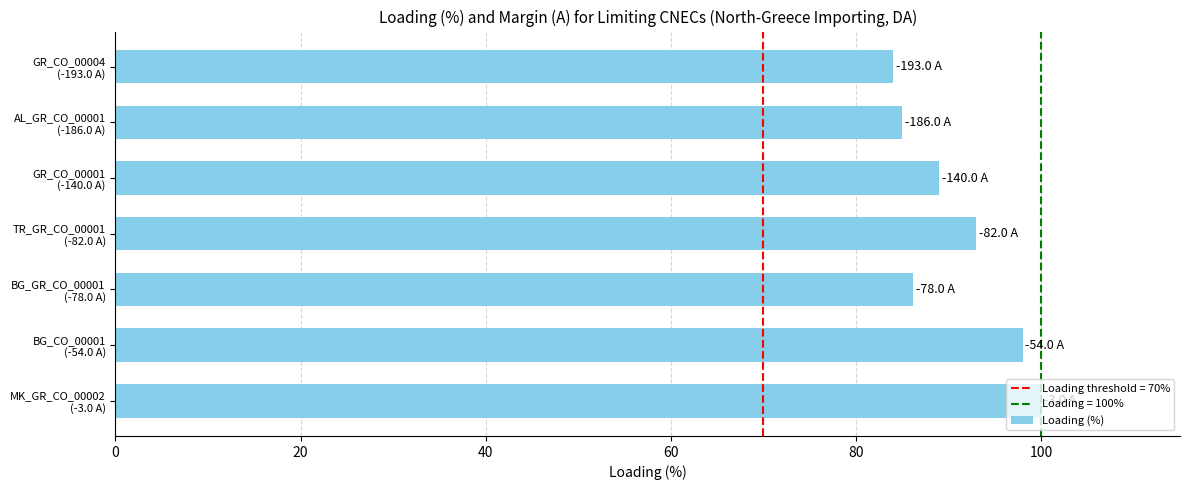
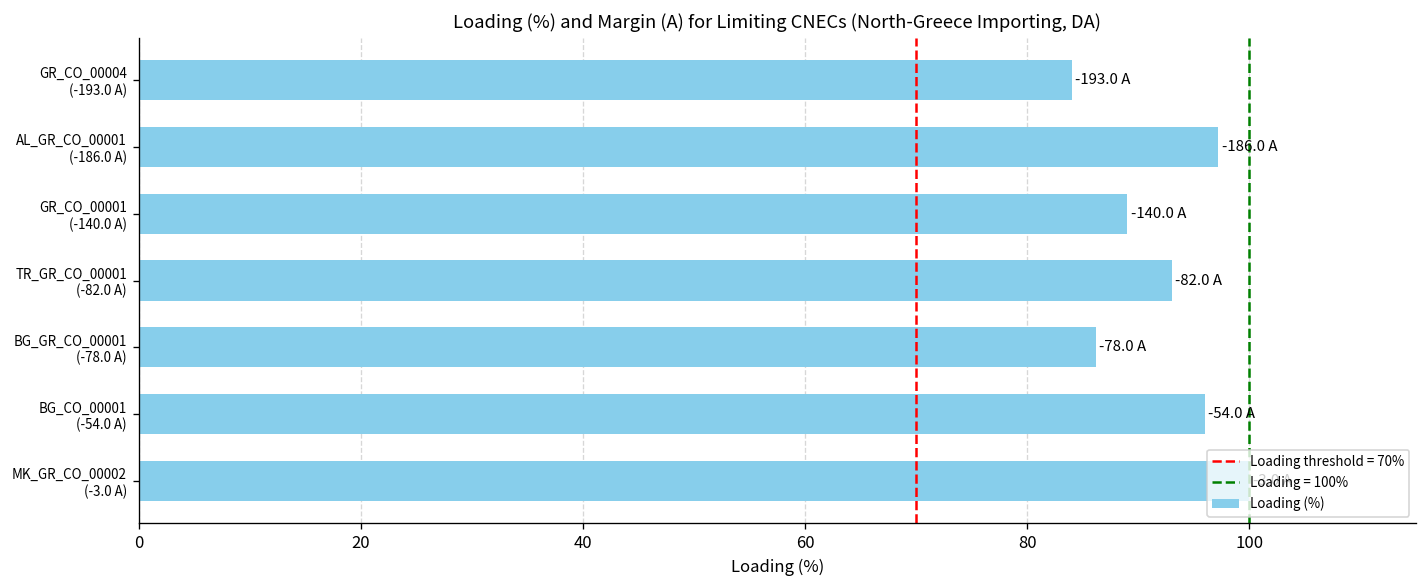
AL_GR_CO_00001 (-186.0 A): 85 -> 97
BG_CO_00001 (-54.0 A): 98 -> 96
